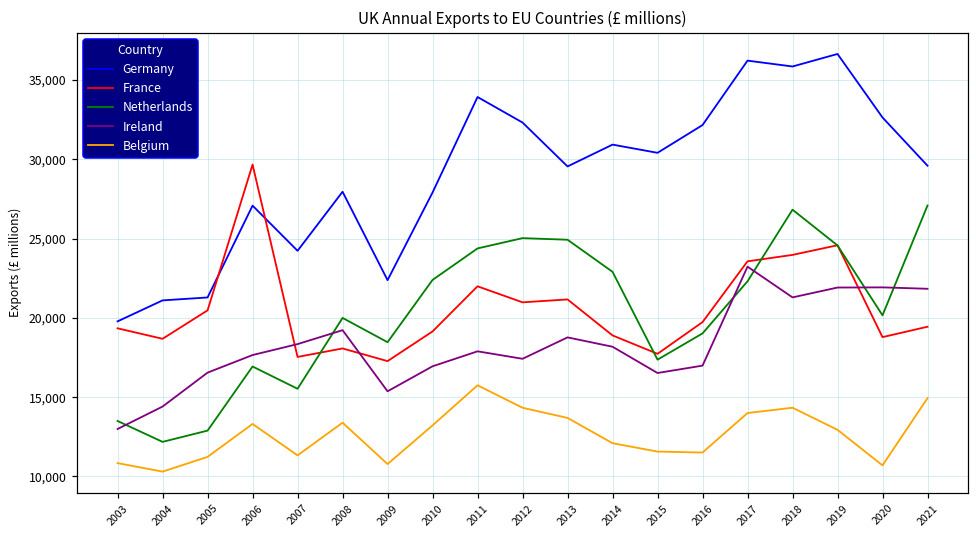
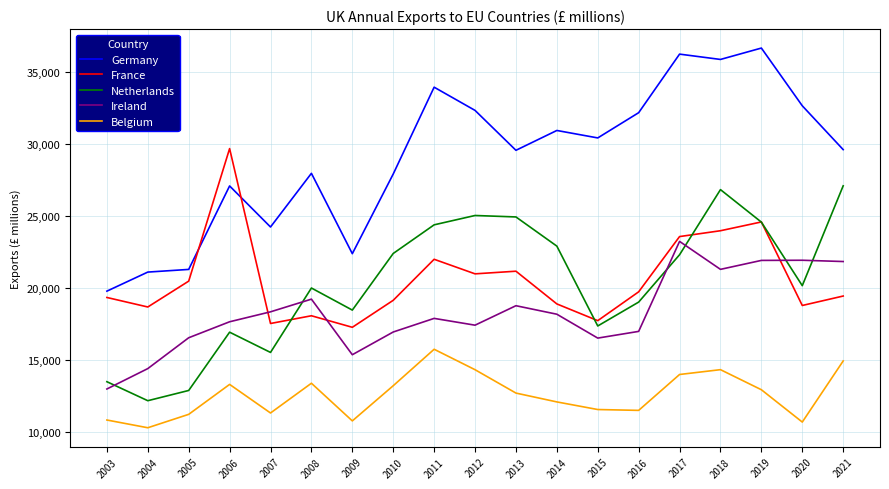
Belgium, 2013: 13,700 -> 12,700
